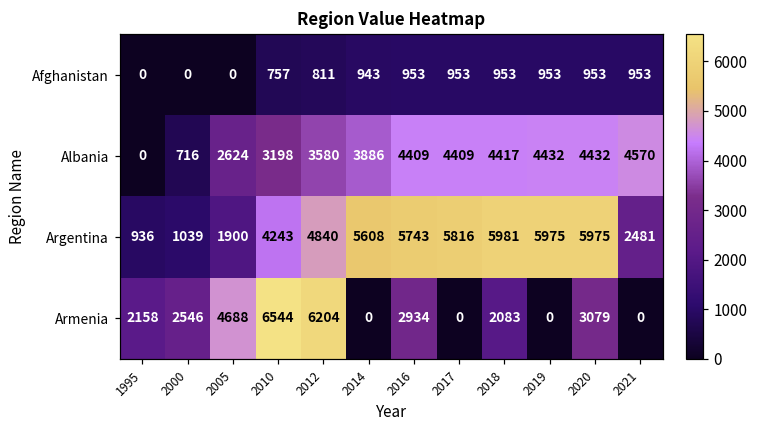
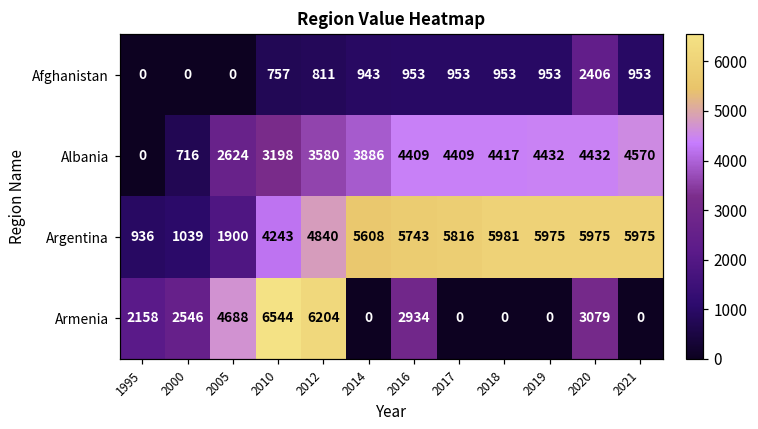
Afghanistan, 2020: 953 -> 2406
Argentina, 2021: 2481 -> 5975
Armenia, 2018: 2083 -> 0
